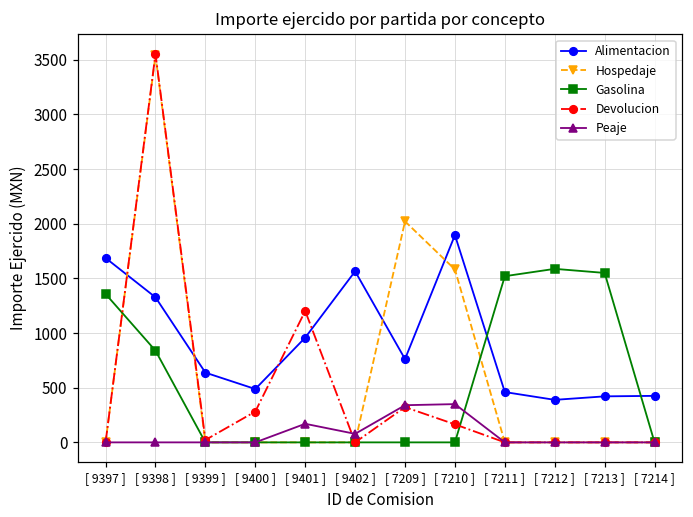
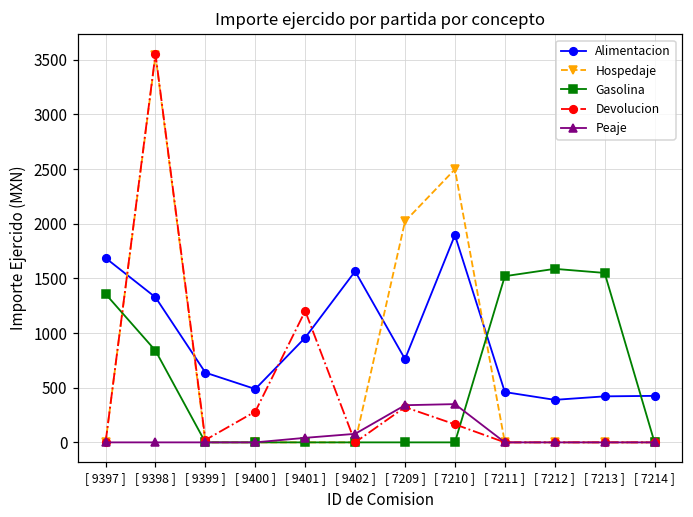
Peaje, [ 9401 ]: 200 -> 0
Hospedaje, [ 7210 ]: 1600 -> 2500
